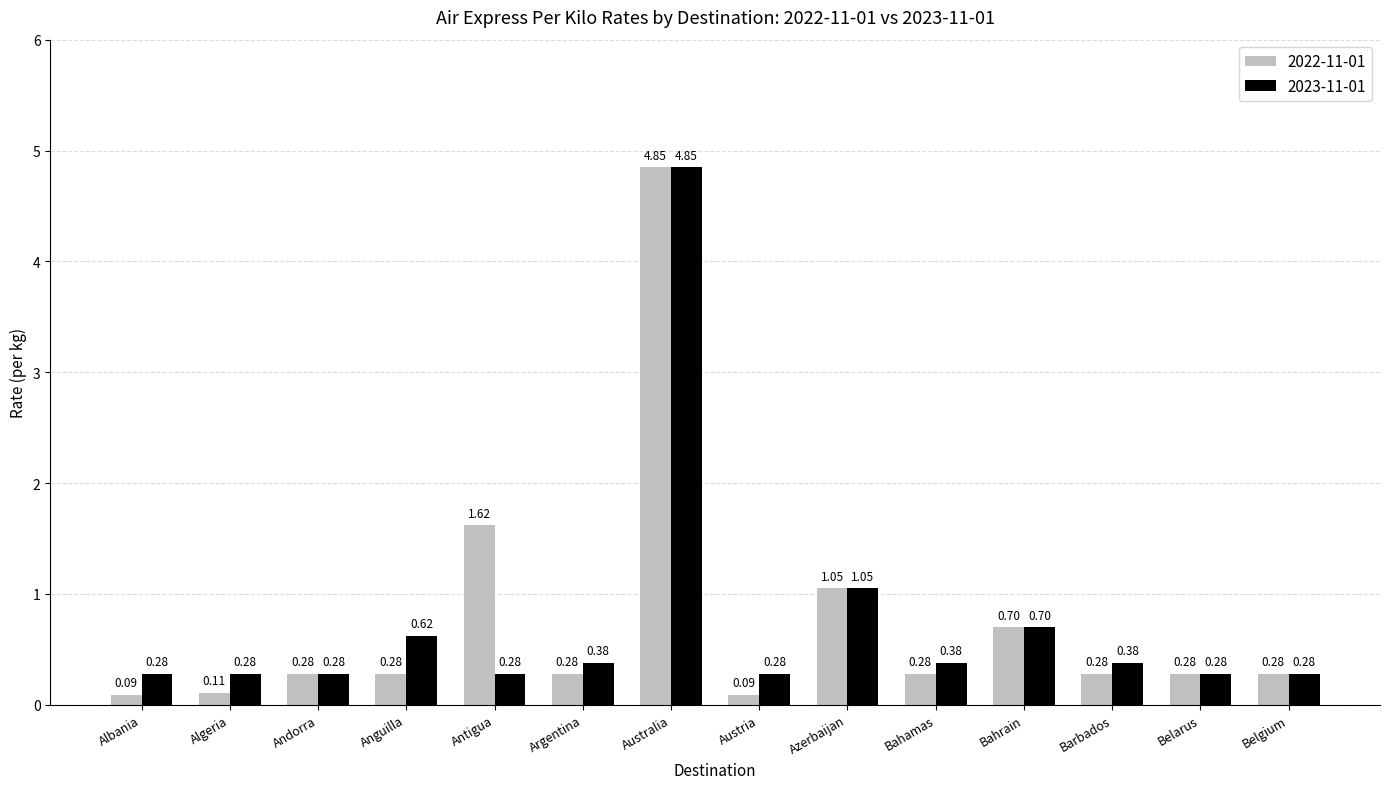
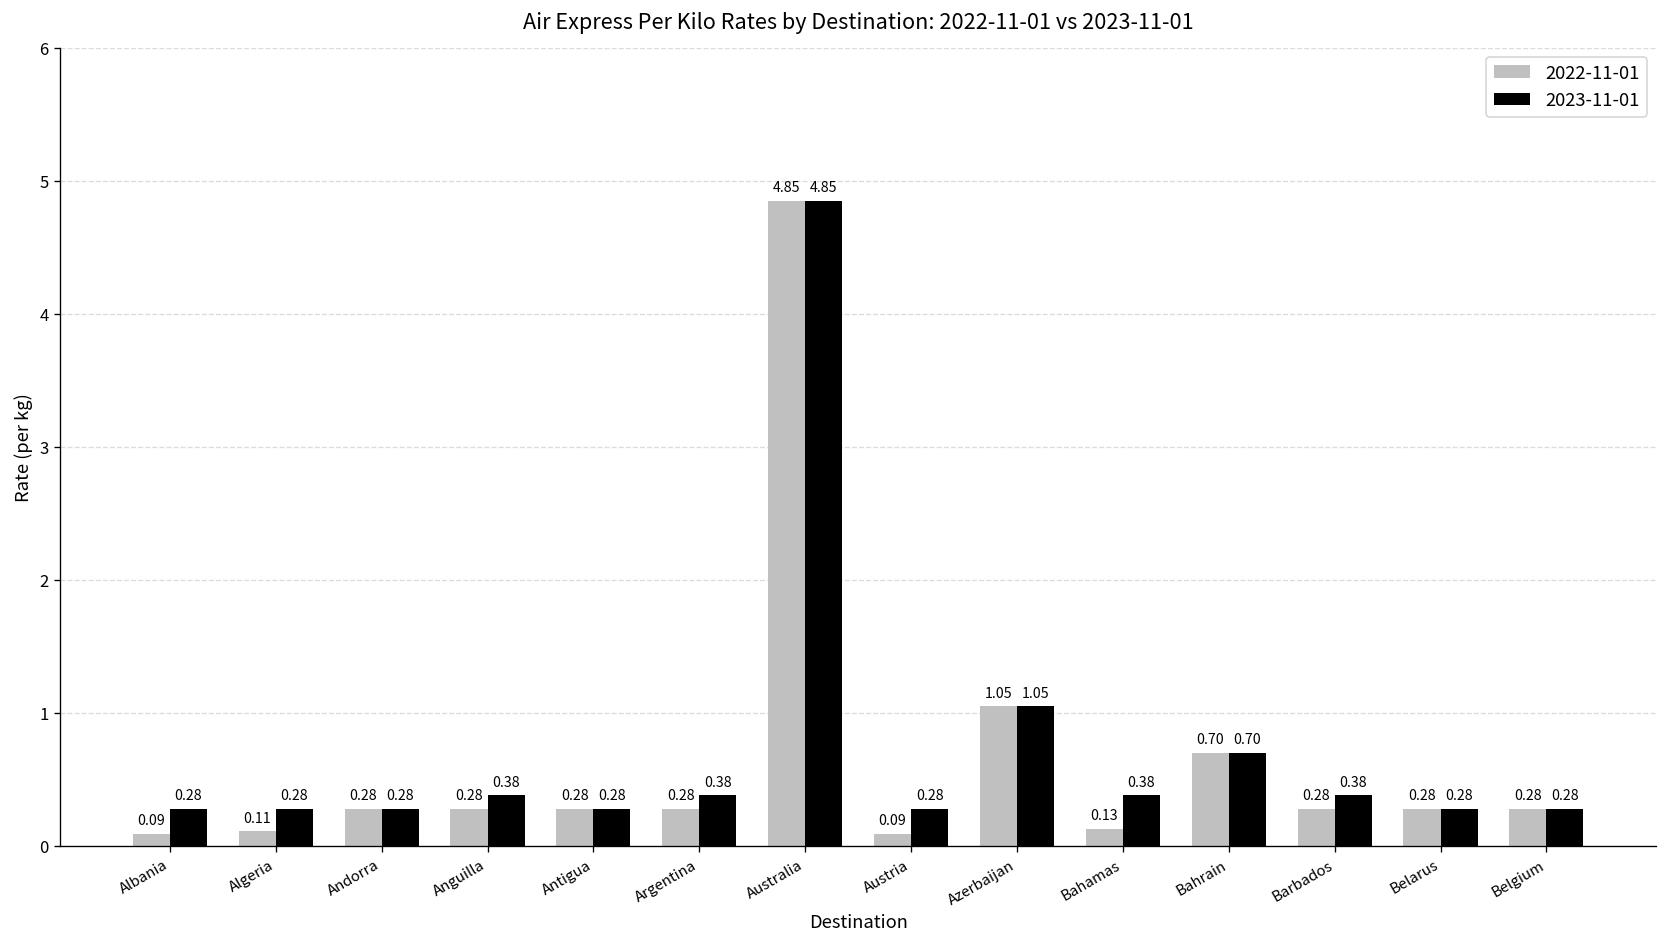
2023-11-01, Anguilla: 0.62 -> 0.38
2022-11-01, Antigua: 1.62 -> 0.28
2022-11-01, Bahamas: 0.28 -> 0.13
